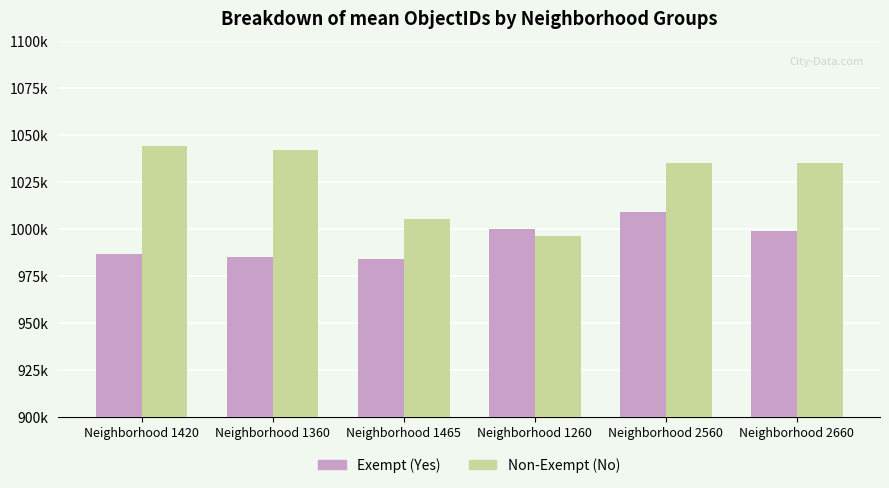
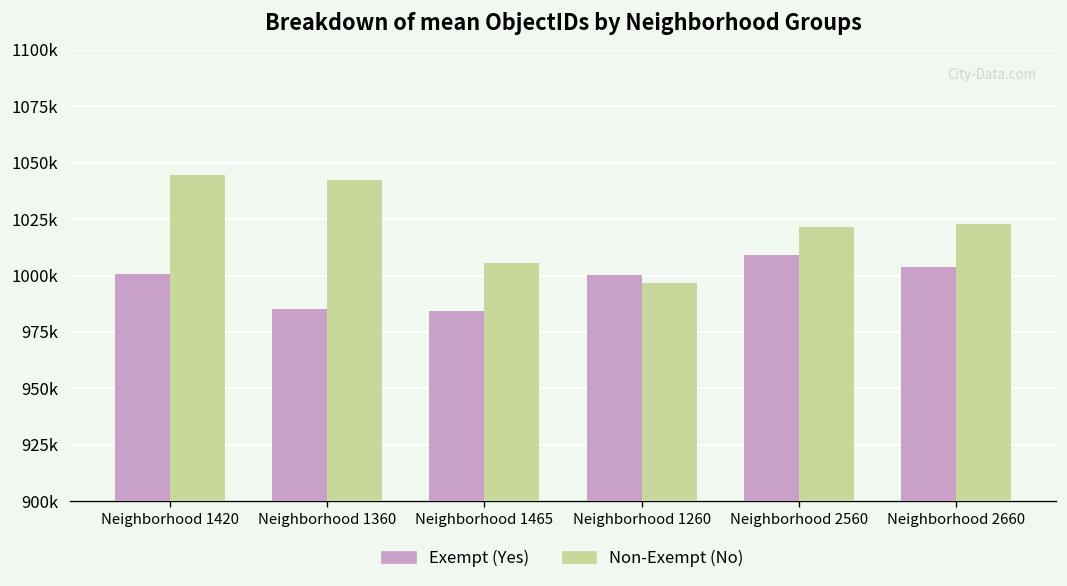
Exempt (Yes), Neighborhood 1420: 987000 -> 1001000
Non-Exempt (No), Neighborhood 2560: 1035000 -> 1021000
Exempt (Yes), Neighborhood 2660: 999000 -> 1004000
Non-Exempt (No), Neighborhood 2660: 1035000 -> 1023000
